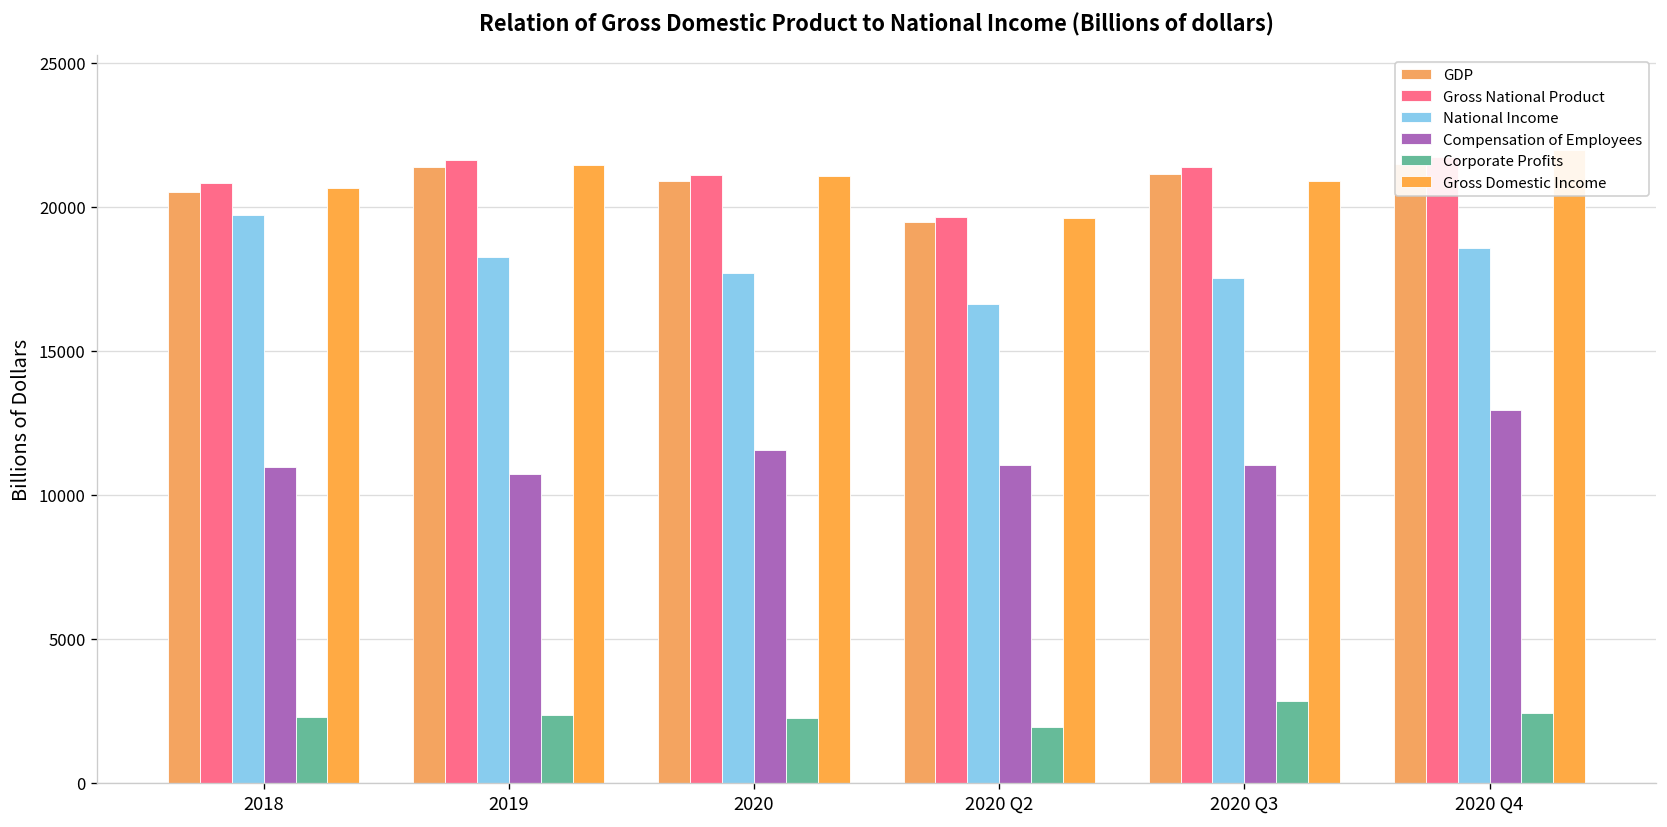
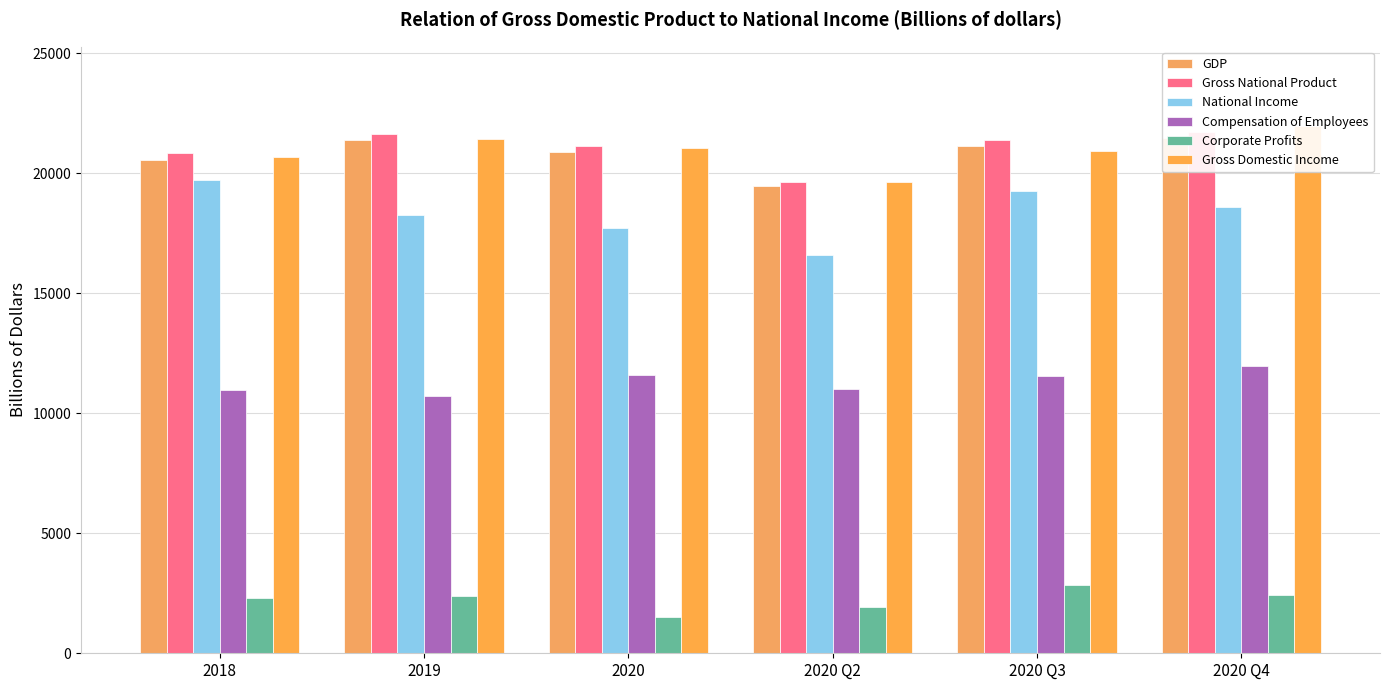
Corporate Profits, 2020: 2200 -> 1500
National Income, 2020 Q3: 17500 -> 19300
Compensation of Employees, 2020 Q3: 11000 -> 11500
Compensation of Employees, 2020 Q4: 12900 -> 12000
